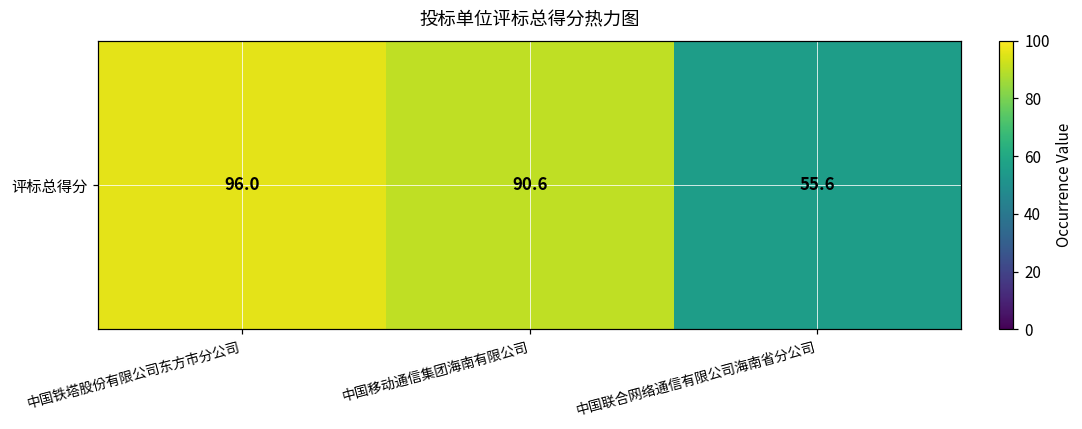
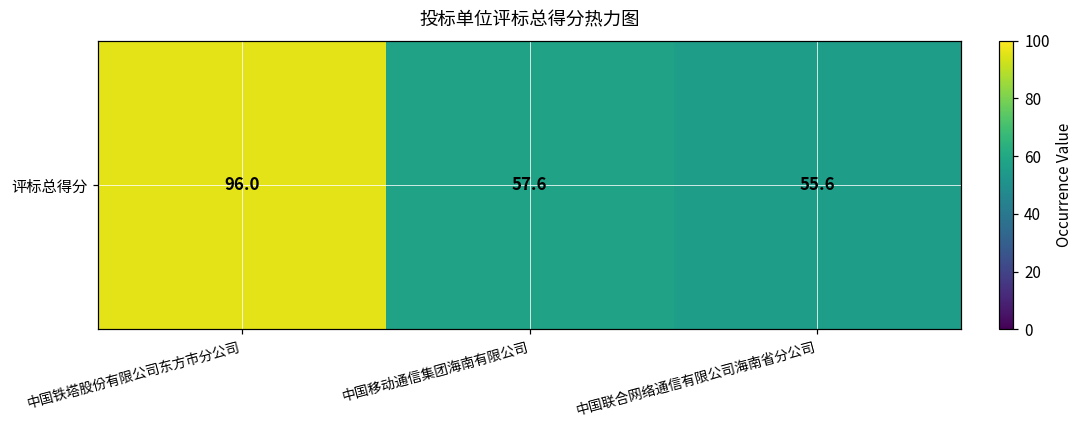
评标总得分, 中国移动通信集团海南有限公司: 90.6 -> 57.6
